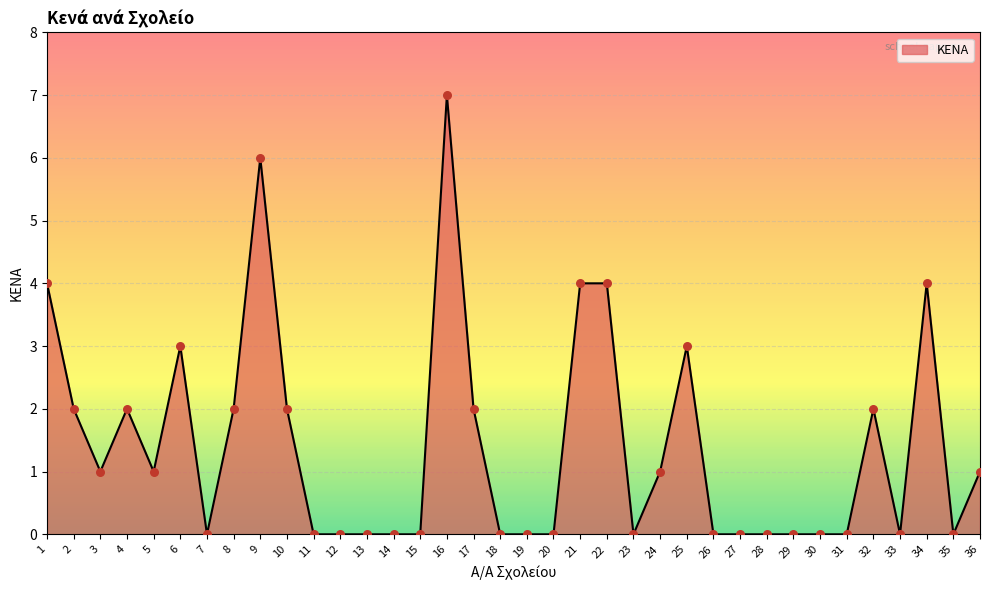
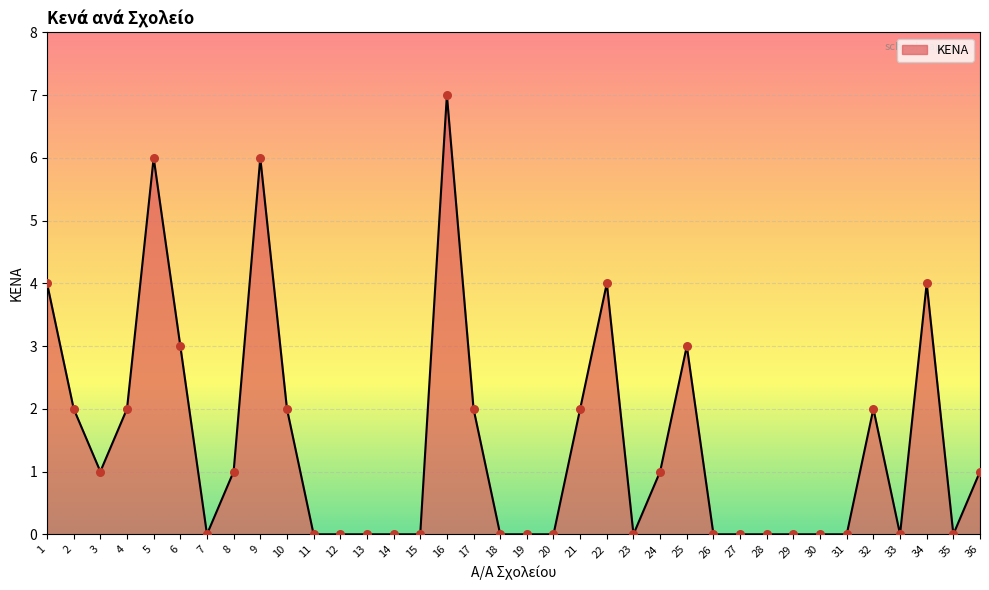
5: 1 -> 6
8: 2 -> 1
21: 4 -> 2
